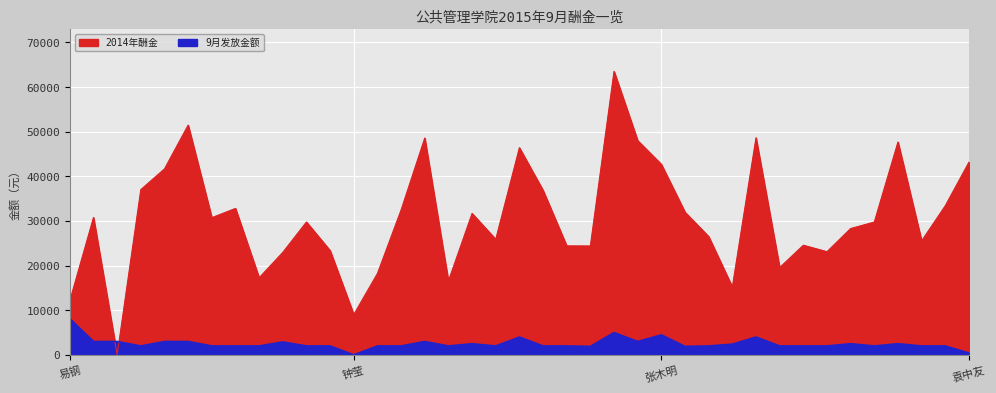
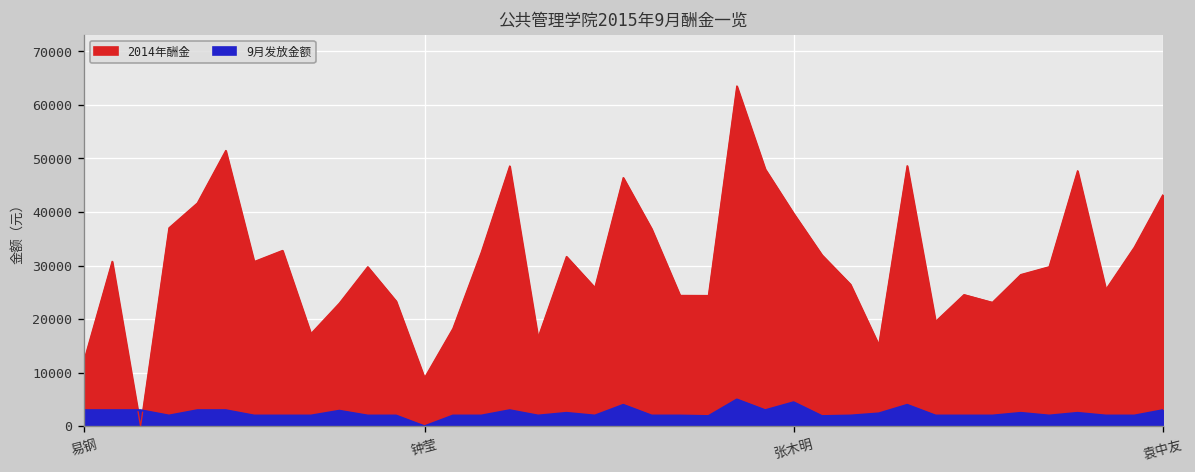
9月发放金额, 易钢: 8000 -> 3000
2014年酬金, 张木明: 43000 -> 40000
9月发放金额, 袁中友: 0 -> 3000
